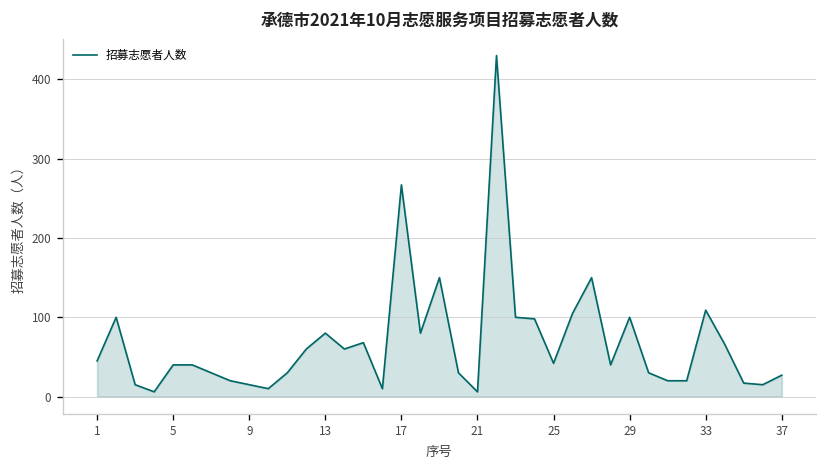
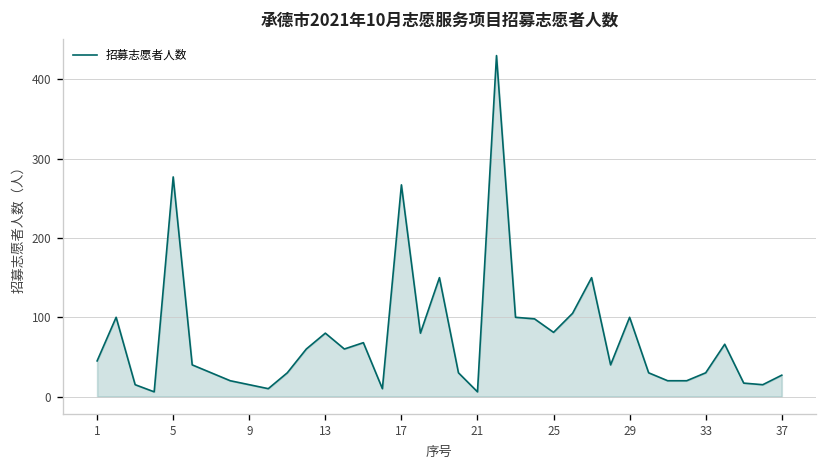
5: 40 -> 280
25: 40 -> 80
33: 110 -> 30
